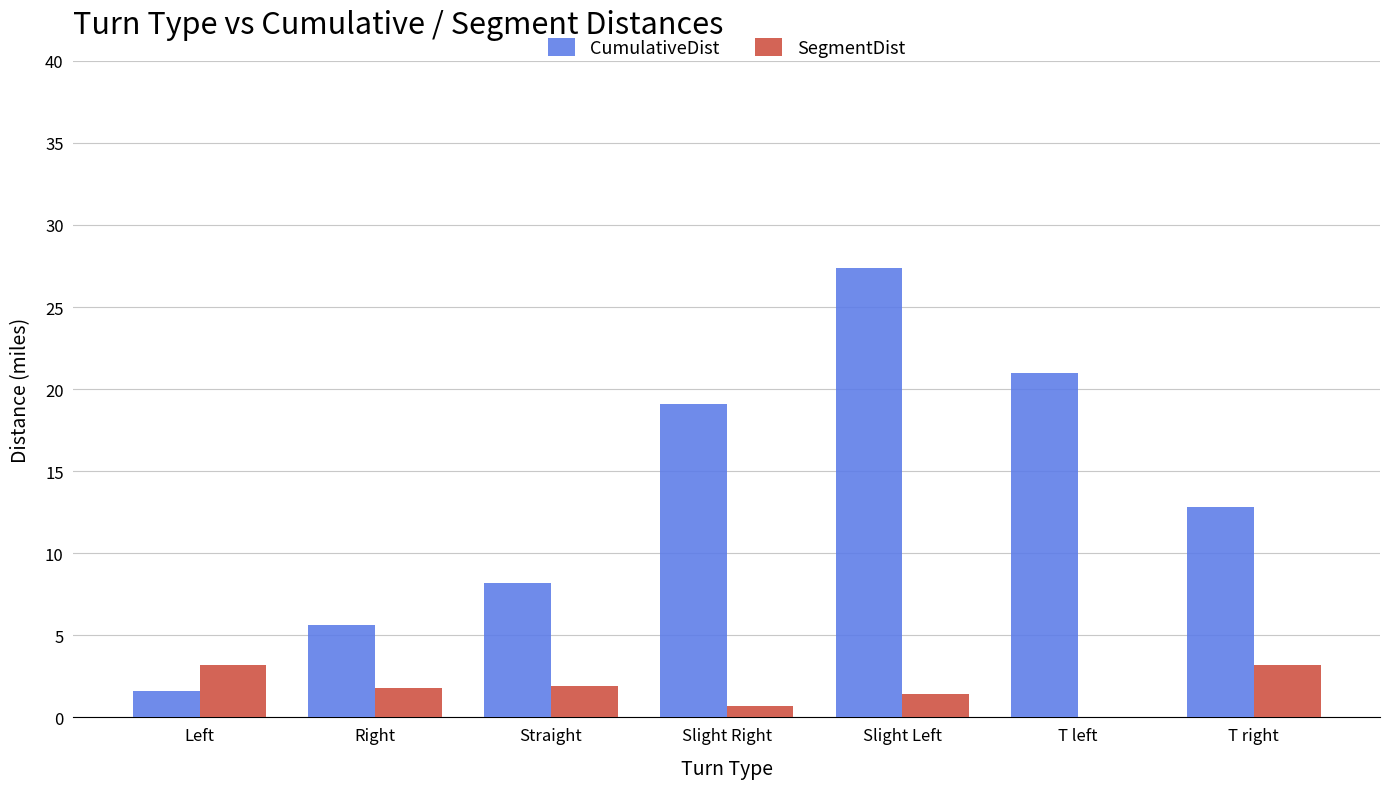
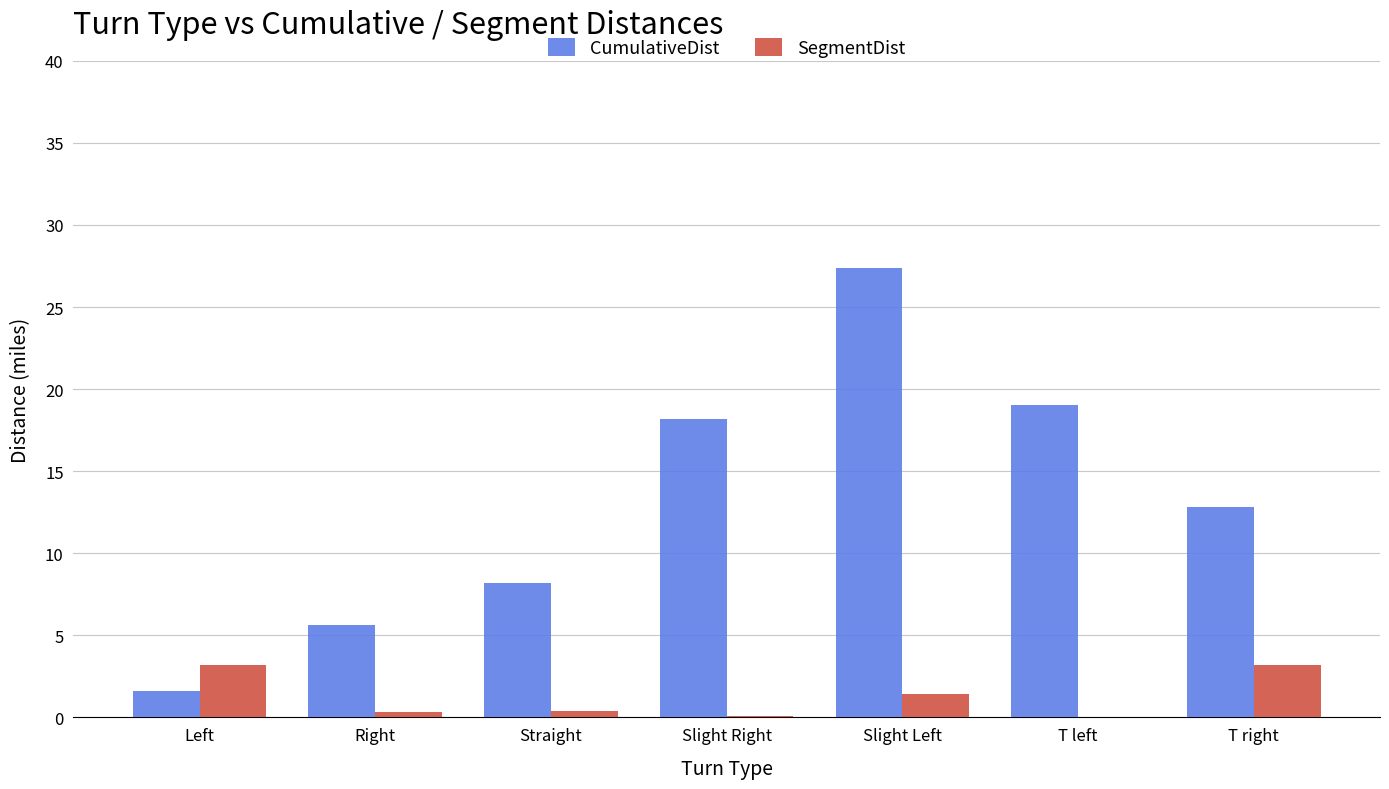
SegmentDist, Right: 1.8 -> 0.3
SegmentDist, Straight: 1.9 -> 0.4
CumulativeDist, Slight Right: 19.1 -> 18.2
SegmentDist, Slight Right: 0.7 -> 0.1
CumulativeDist, T left: 21 -> 19
